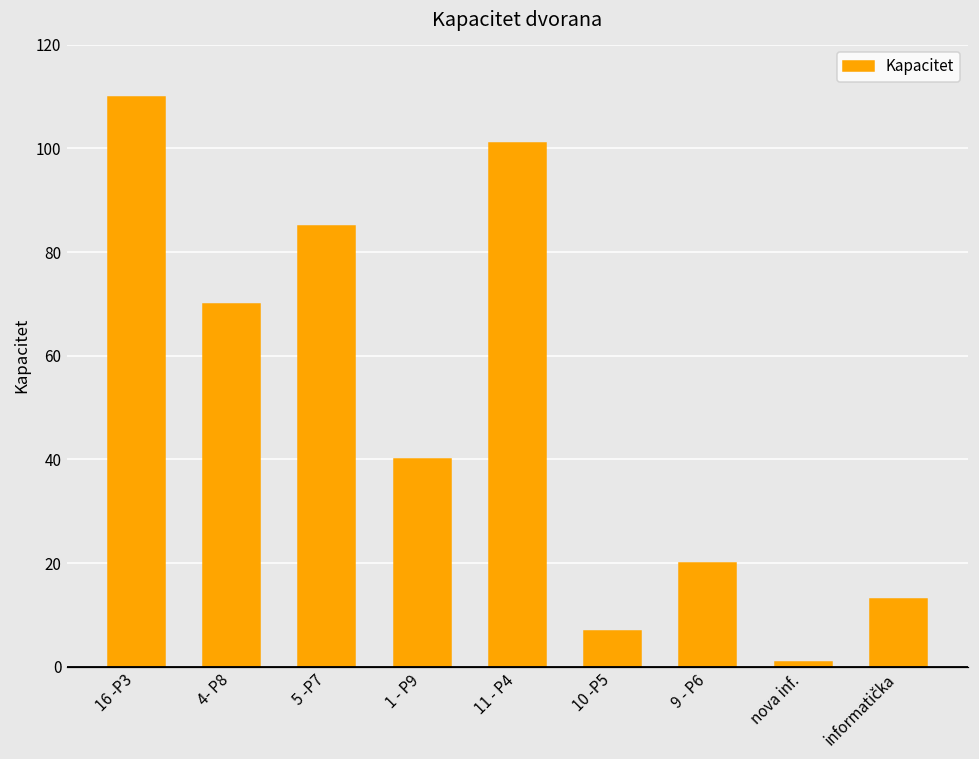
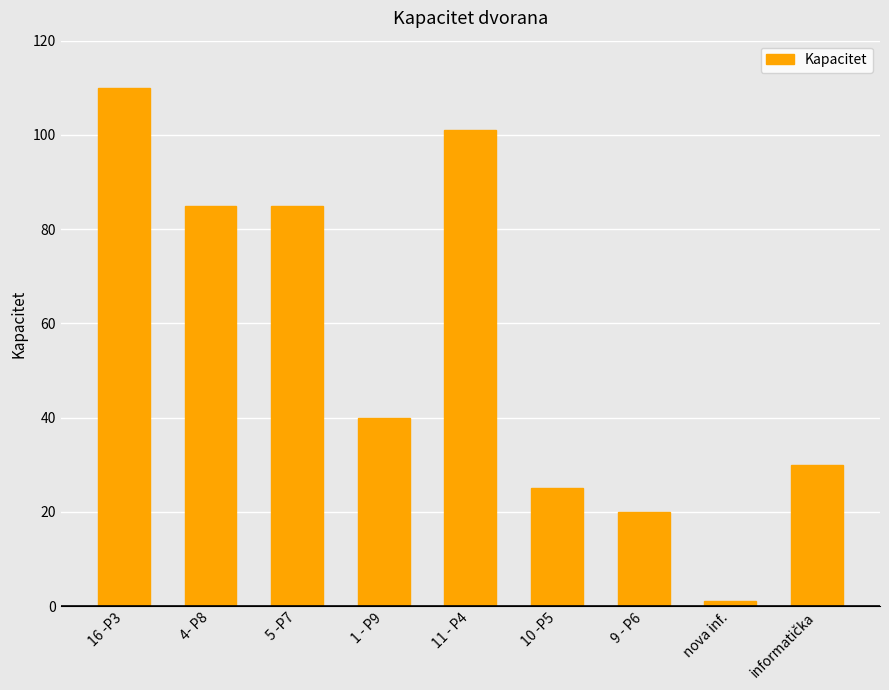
4- P8: 70 -> 85
10 -P5: 7 -> 25
informatička: 13 -> 30
